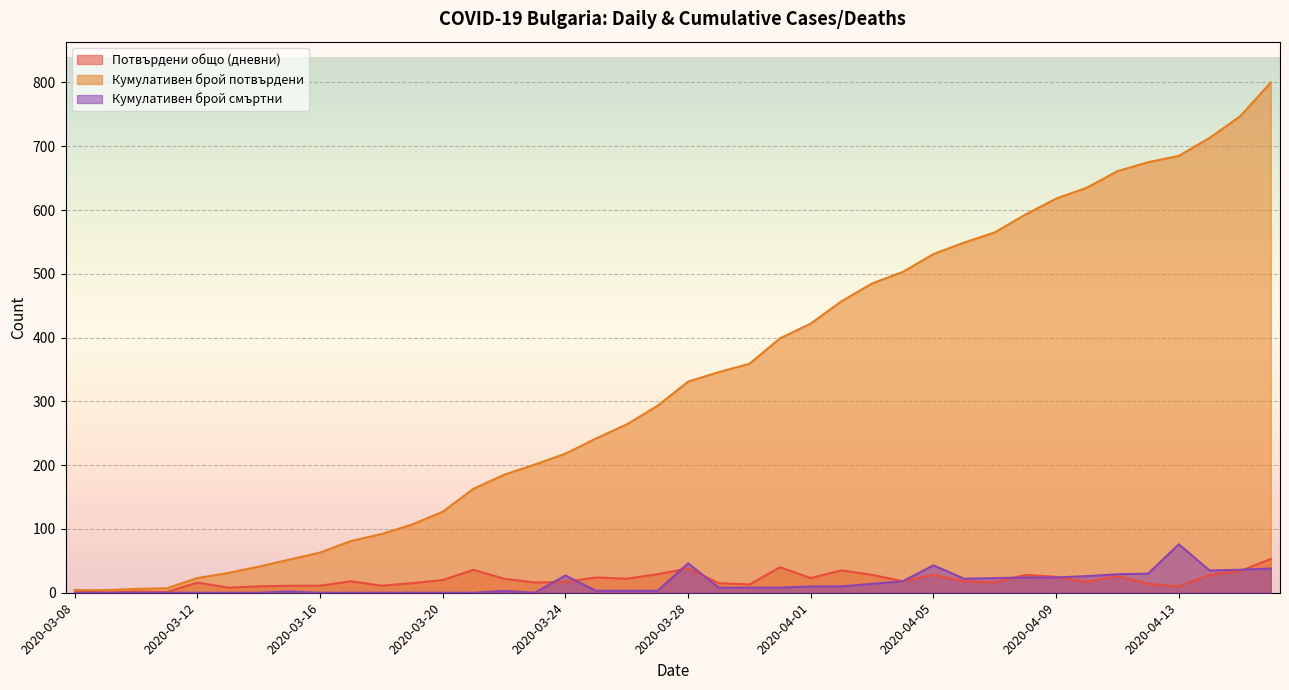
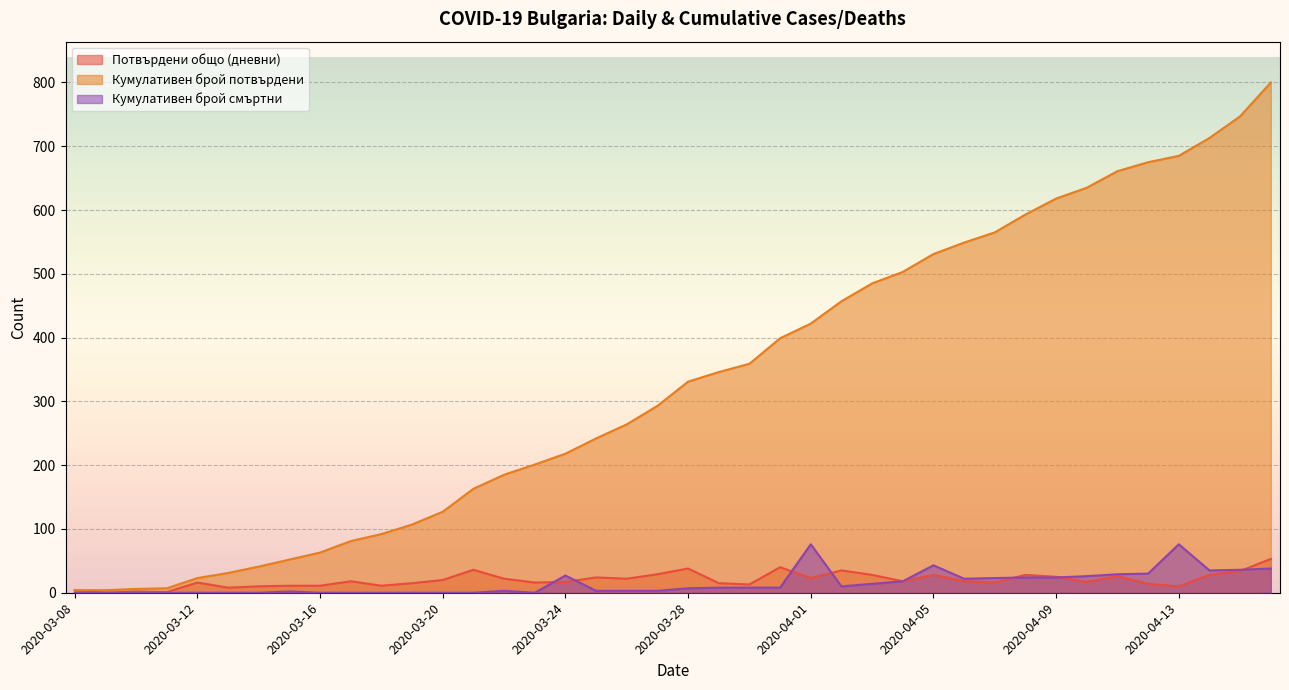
Кумулативен брой смъртни, 2020-03-28: 50 -> 10
Кумулативен брой смъртни, 2020-04-01: 10 -> 80
